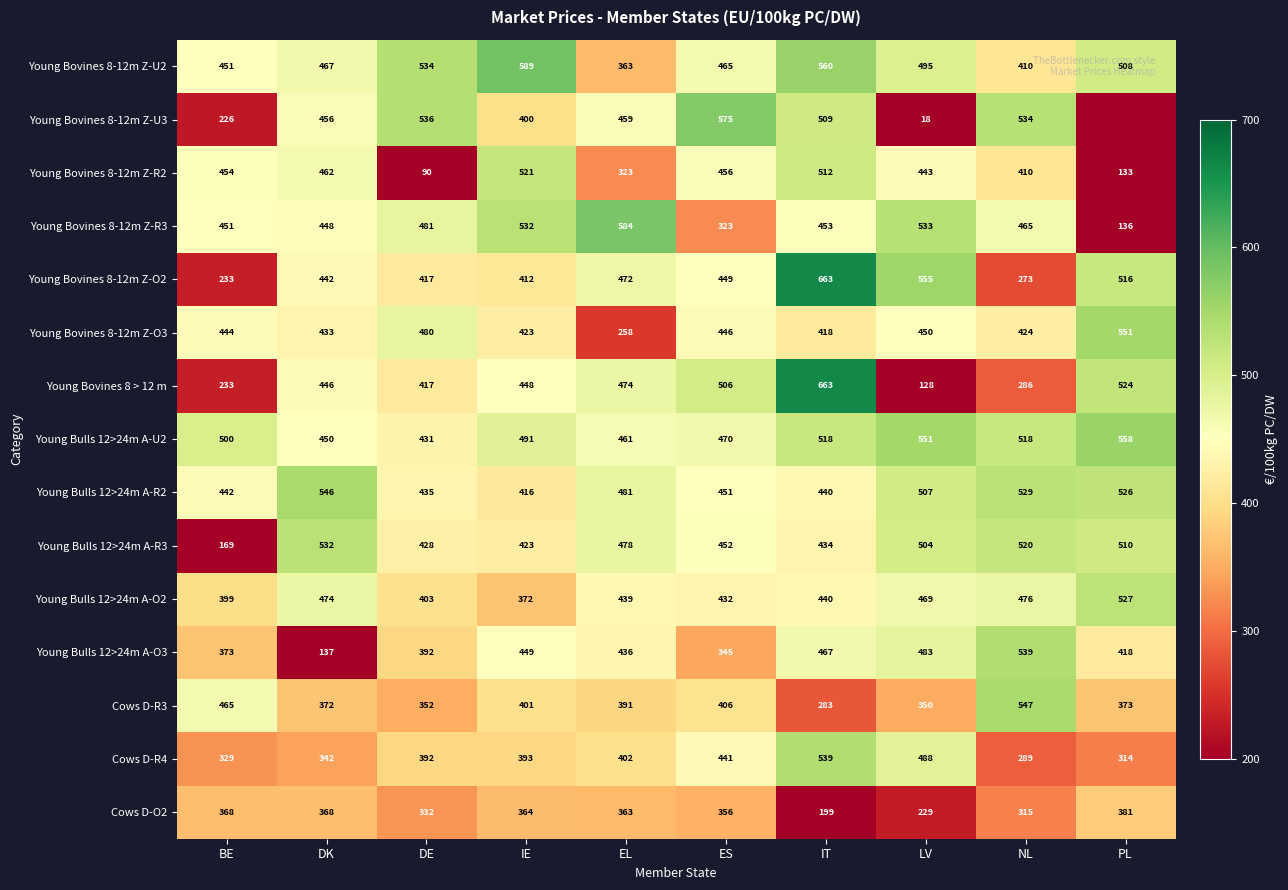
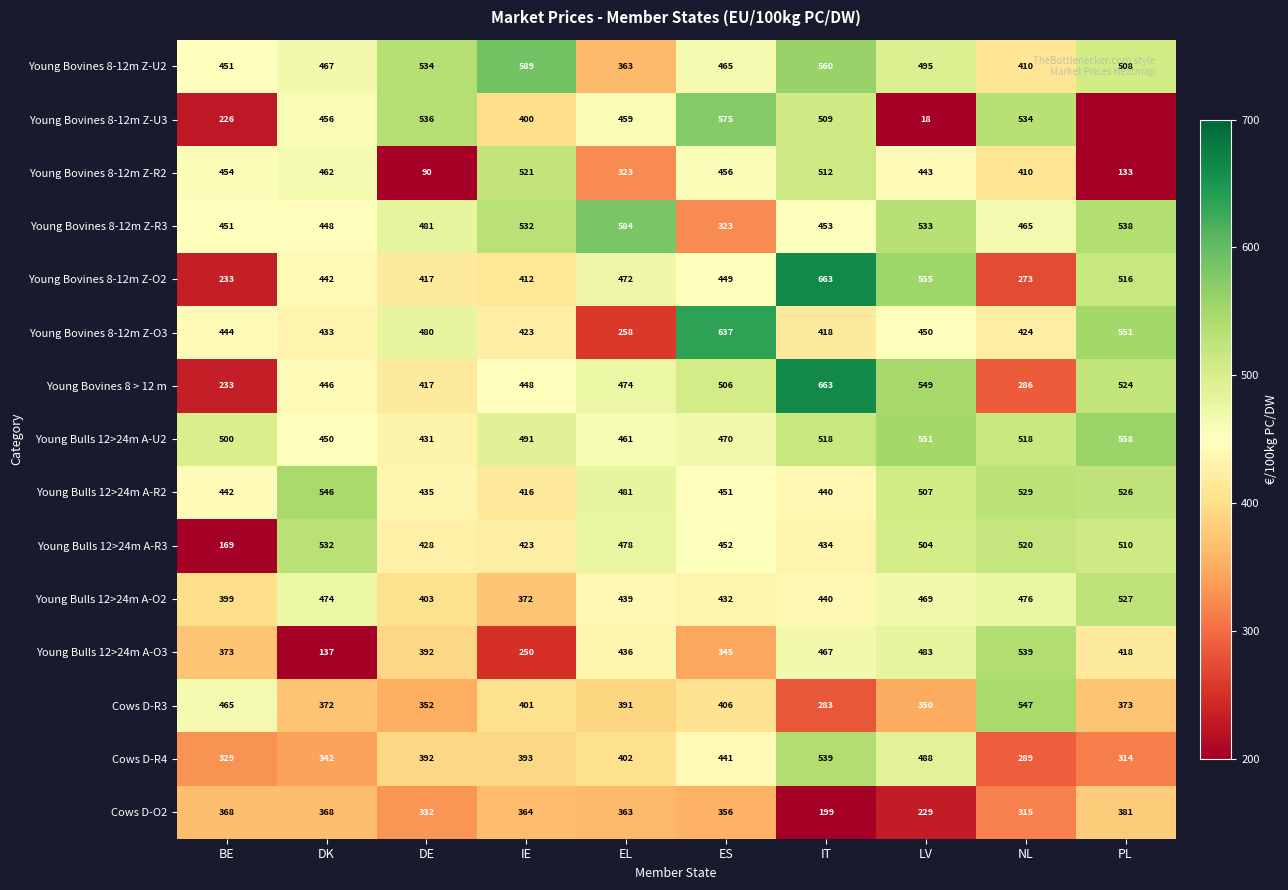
Young Bovines 8-12m Z-R3, PL: 136 -> 538
Young Bovines 8-12m Z-O3, ES: 446 -> 637
Young Bovines 8 > 12 m, LV: 128 -> 549
Young Bulls 12>24m A-O3, IE: 449 -> 250
